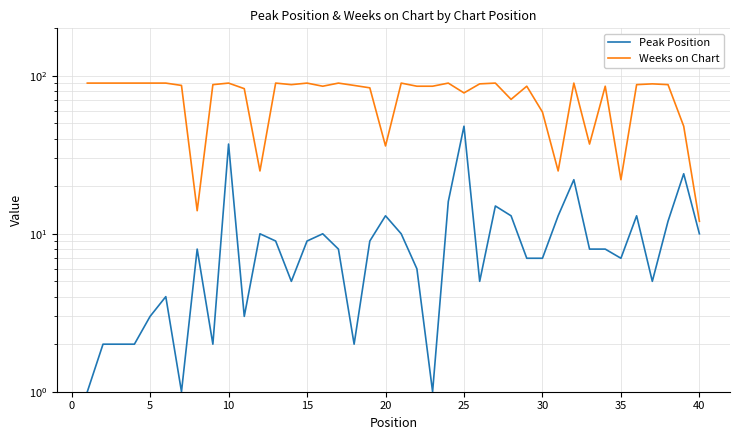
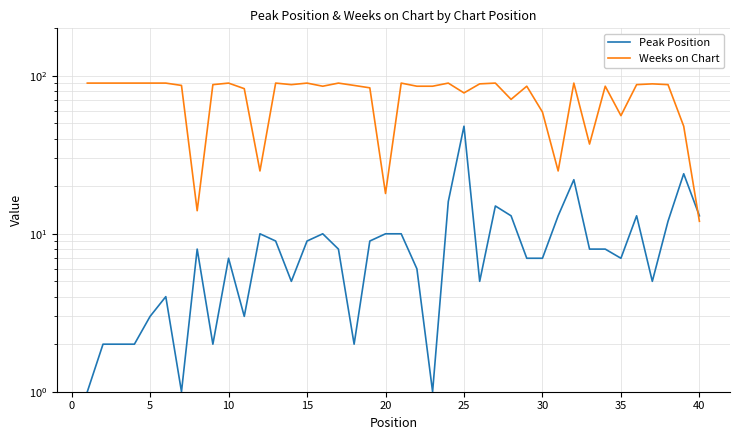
Peak Position, 10: 37 -> 7
Peak Position, 20: 13 -> 10
Weeks on Chart, 20: 36 -> 18
Weeks on Chart, 35: 22 -> 56
Peak Position, 40: 10 -> 13
